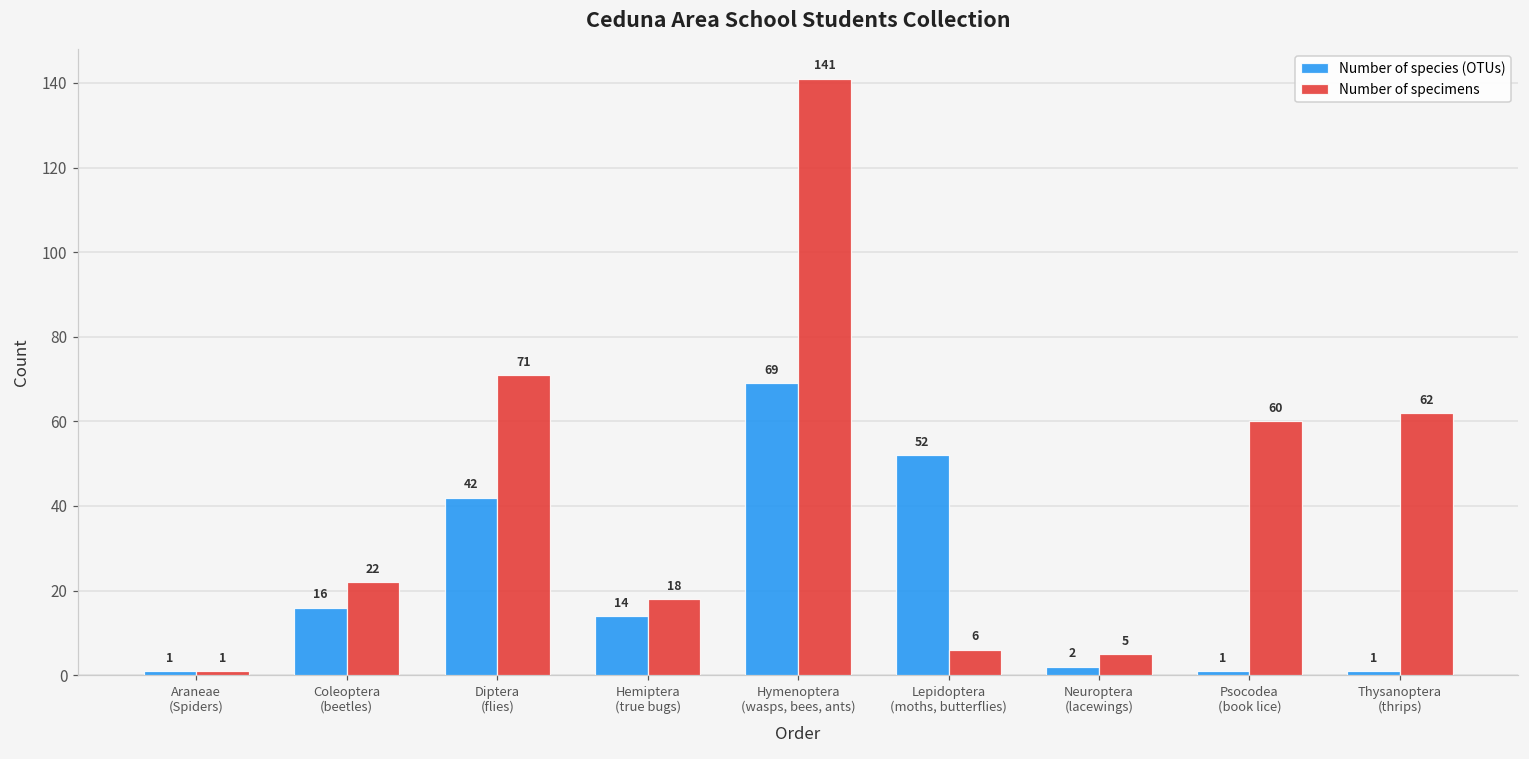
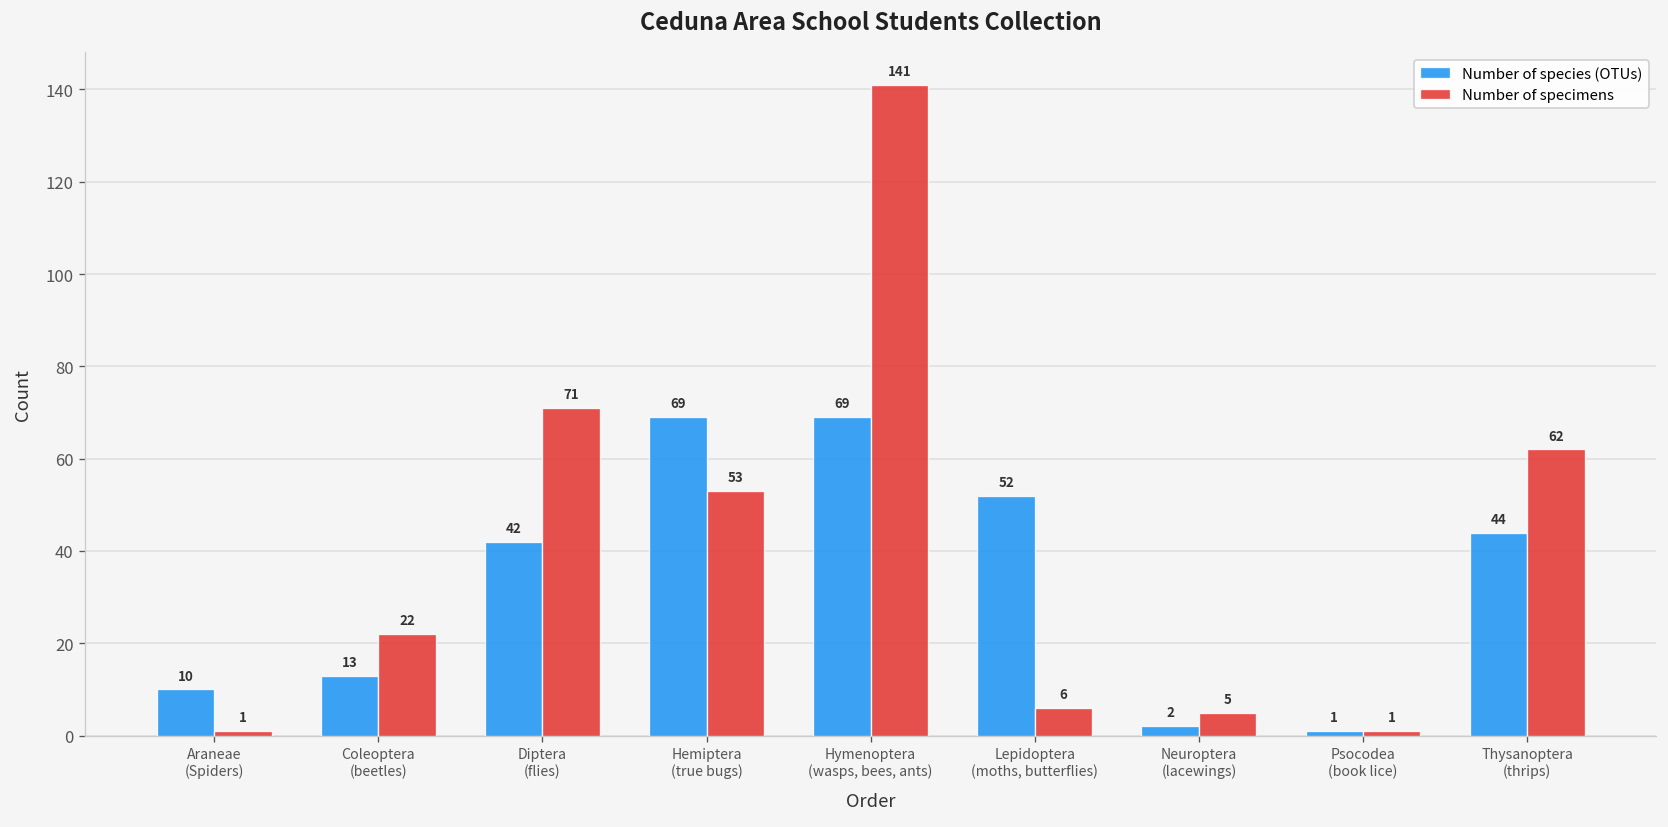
Number of species (OTUs), Araneae (Spiders): 1 -> 10
Number of species (OTUs), Coleoptera (beetles): 16 -> 13
Number of species (OTUs), Hemiptera (true bugs): 14 -> 69
Number of specimens, Hemiptera (true bugs): 18 -> 53
Number of specimens, Psocodea (book lice): 60 -> 1
Number of species (OTUs), Thysanoptera (thrips): 1 -> 44
